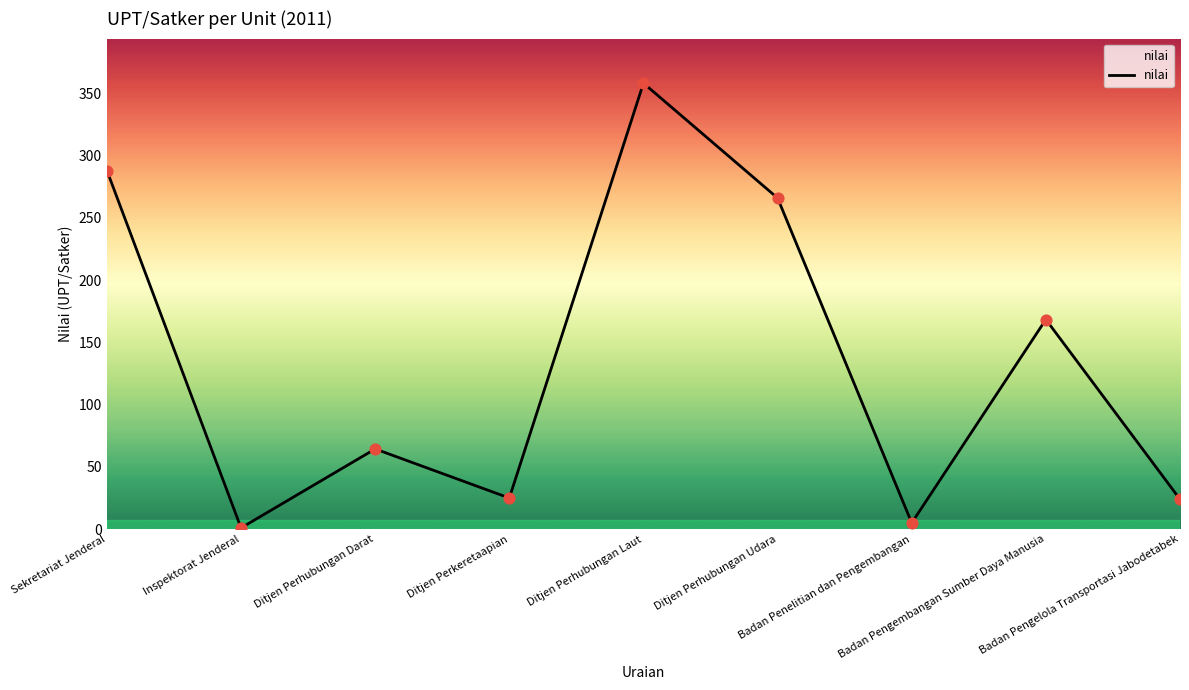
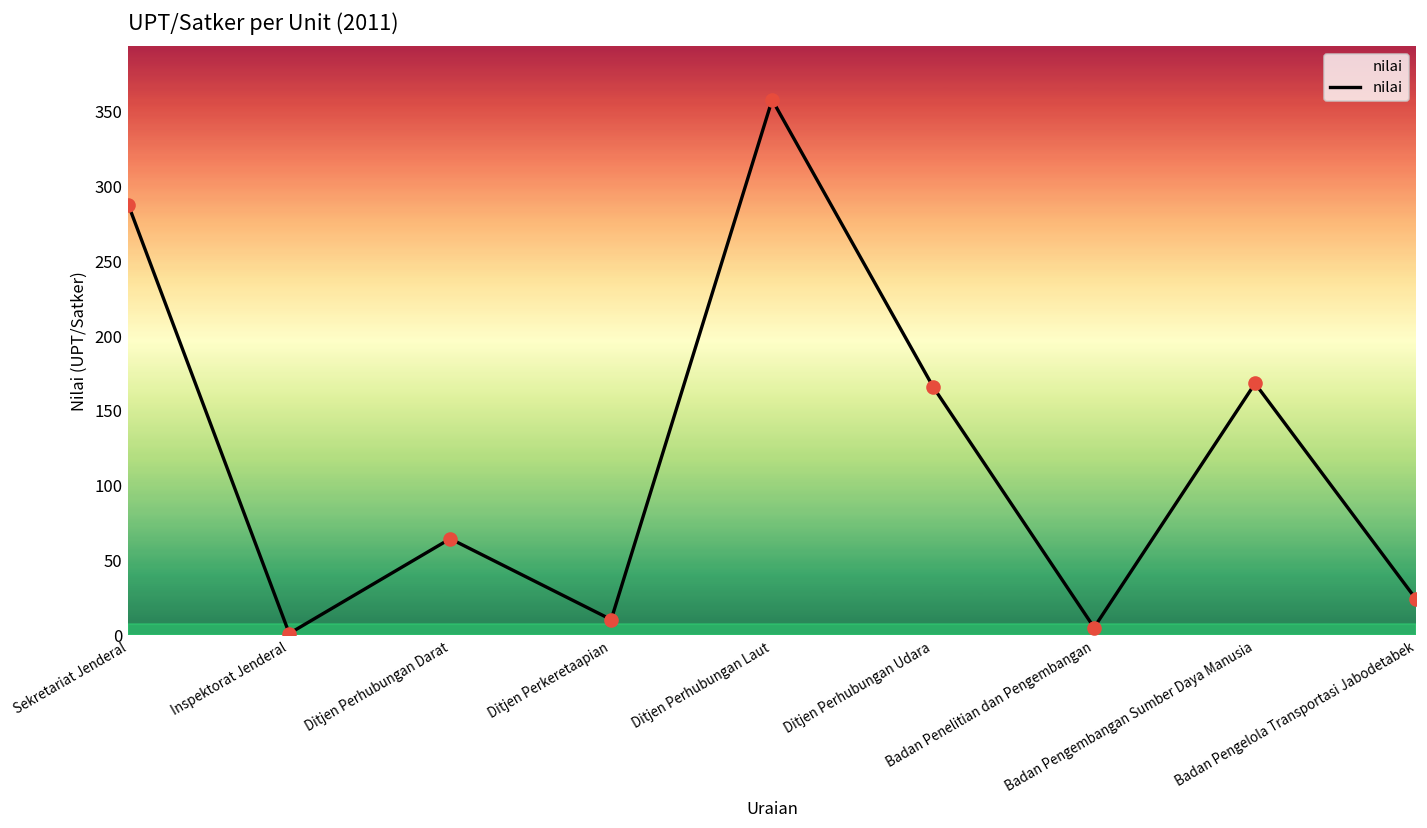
Ditjen Perkeretaapian: 25 -> 10
Ditjen Perhubungan Udara: 266 -> 166
